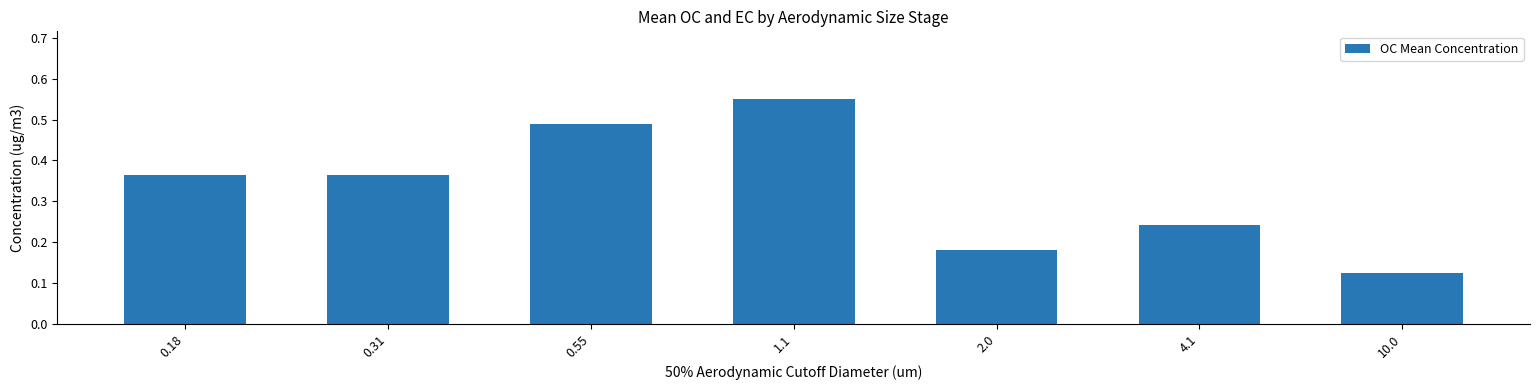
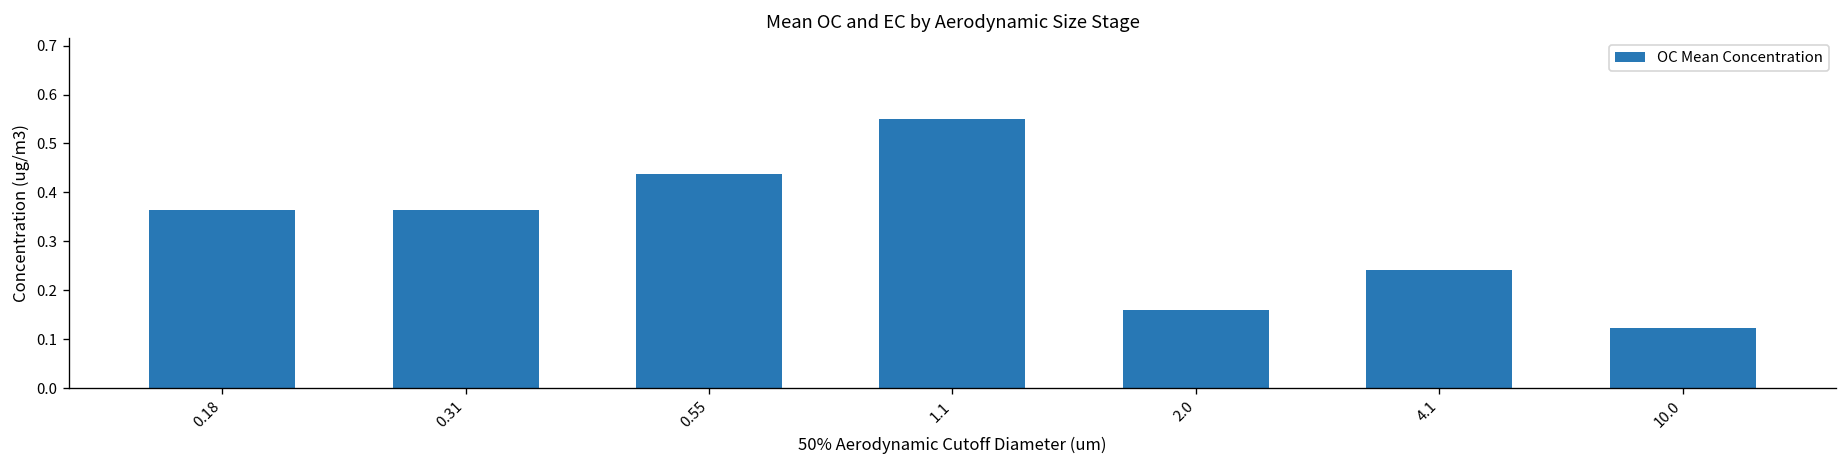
0.55: 0.49 -> 0.44
2.0: 0.18 -> 0.16
